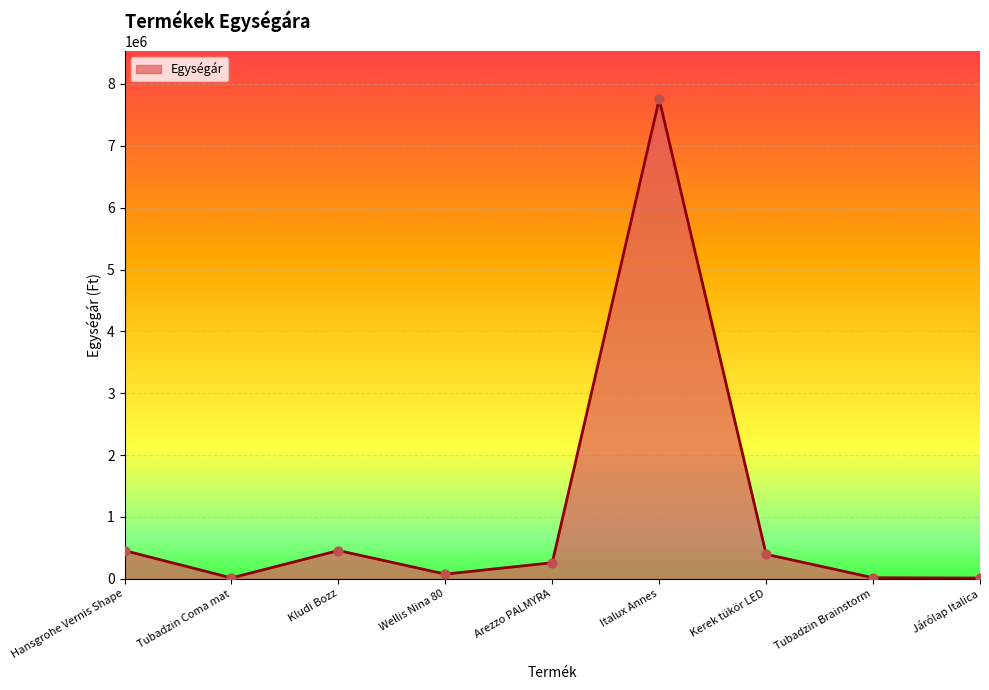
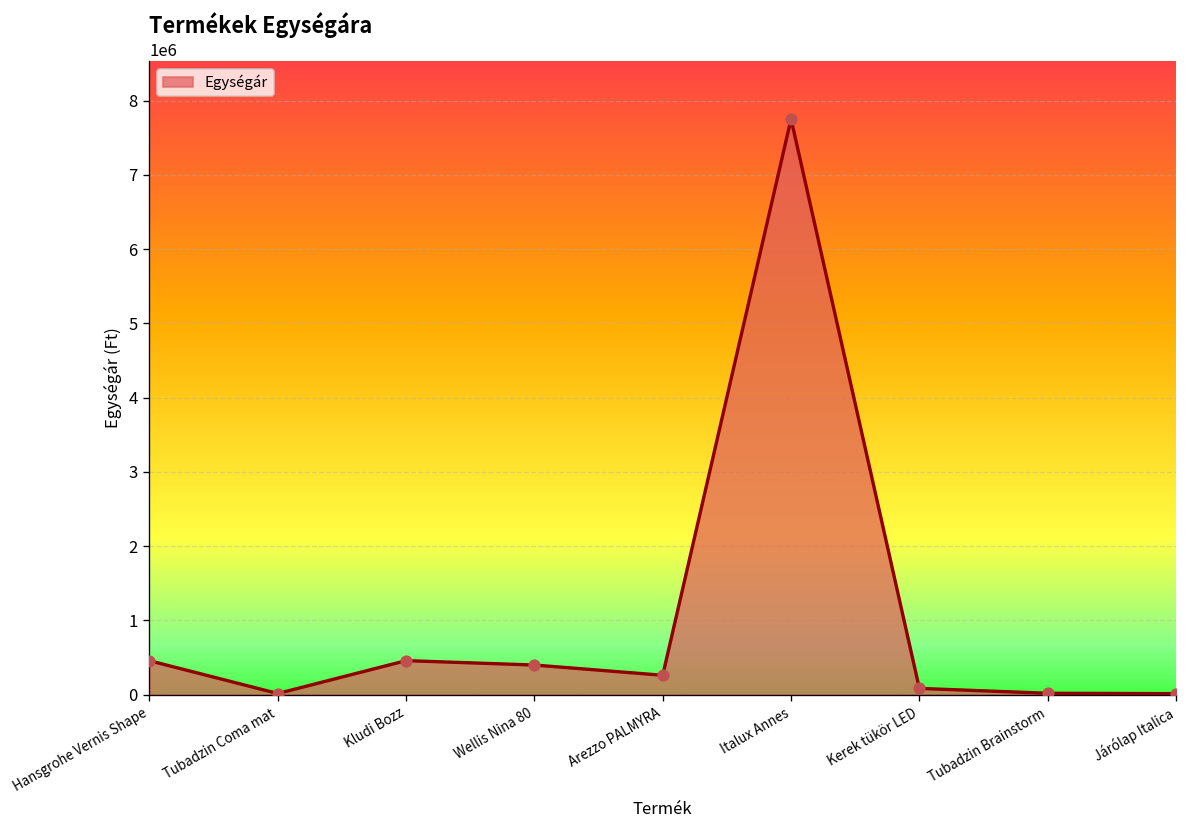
Wellis Nina 80: 100000 -> 400000
Kerek tükör LED: 400000 -> 100000
